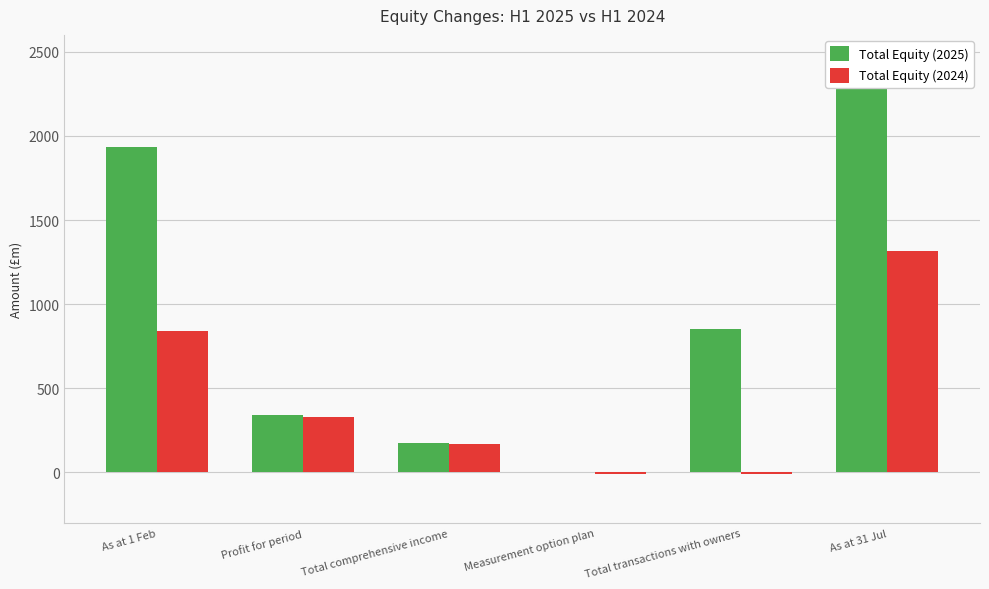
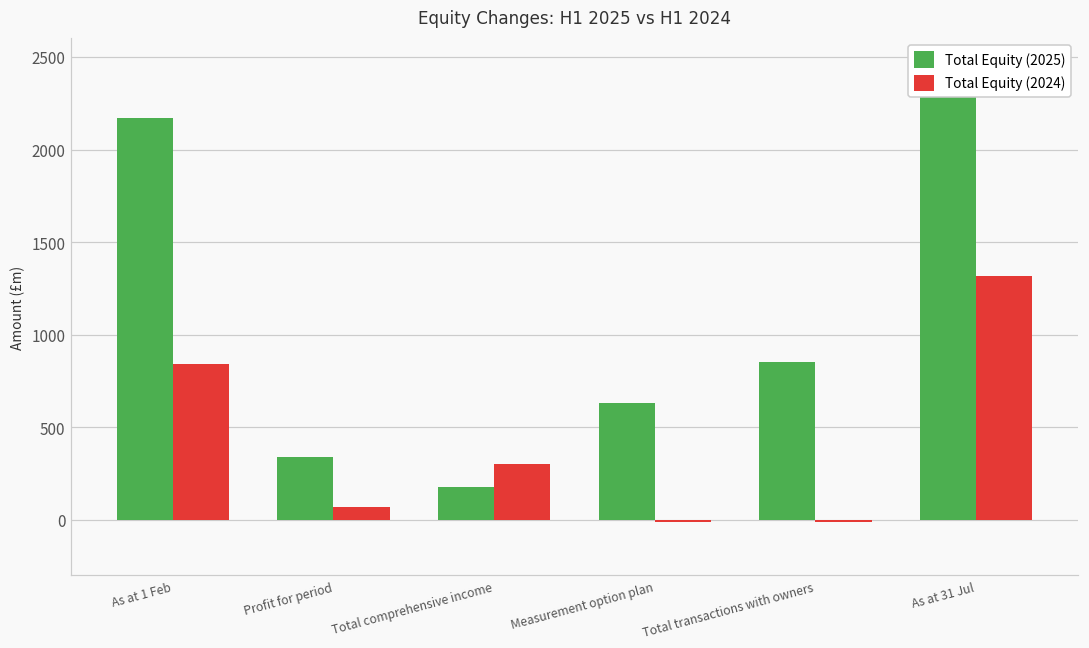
Total Equity (2025), As at 1 Feb: 1940 -> 2170
Total Equity (2024), Profit for period: 330 -> 70
Total Equity (2024), Total comprehensive income: 170 -> 300
Total Equity (2025), Measurement option plan: 0 -> 630
